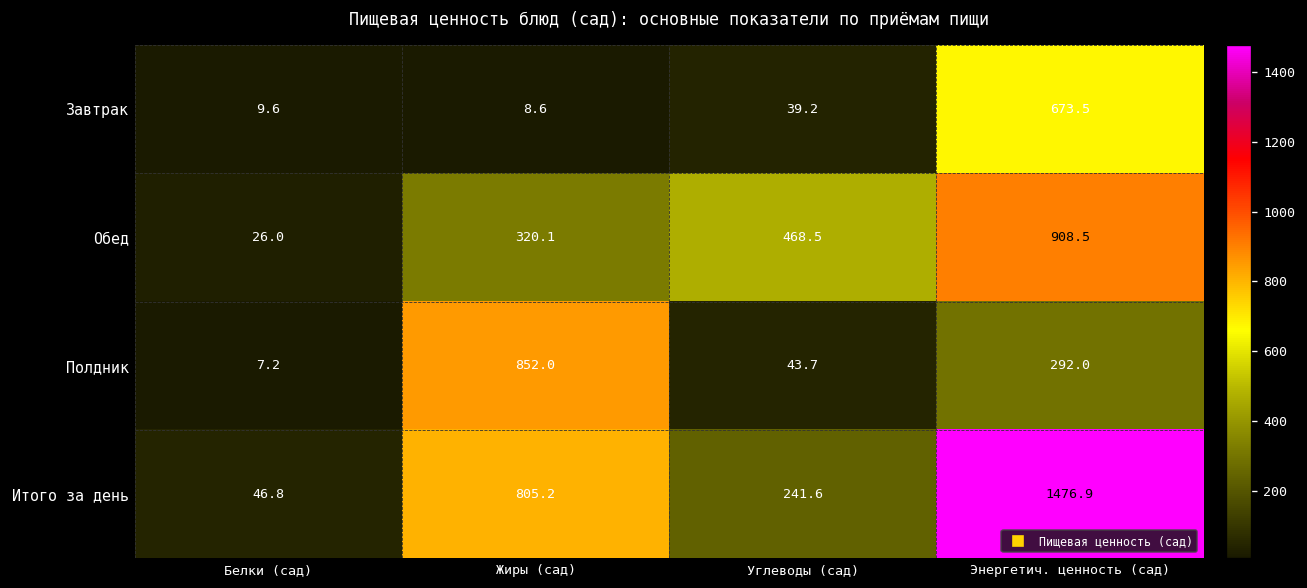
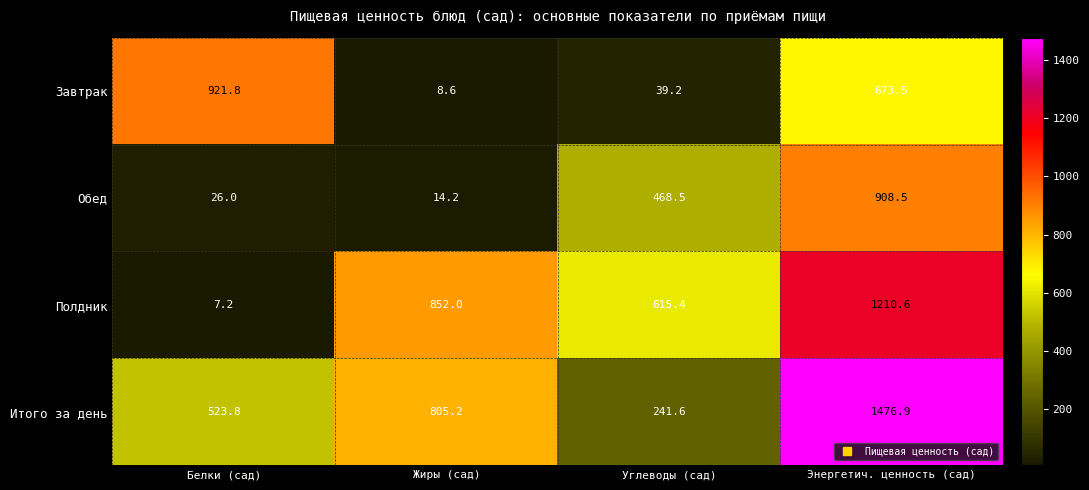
Завтрак, Белки (сад): 9.6 -> 921.8
Обед, Жиры (сад): 320.1 -> 14.2
Полдник, Углеводы (сад): 43.7 -> 615.4
Полдник, Энергетич. ценность (сад): 292.0 -> 1210.6
Итого за день, Белки (сад): 46.8 -> 523.8
